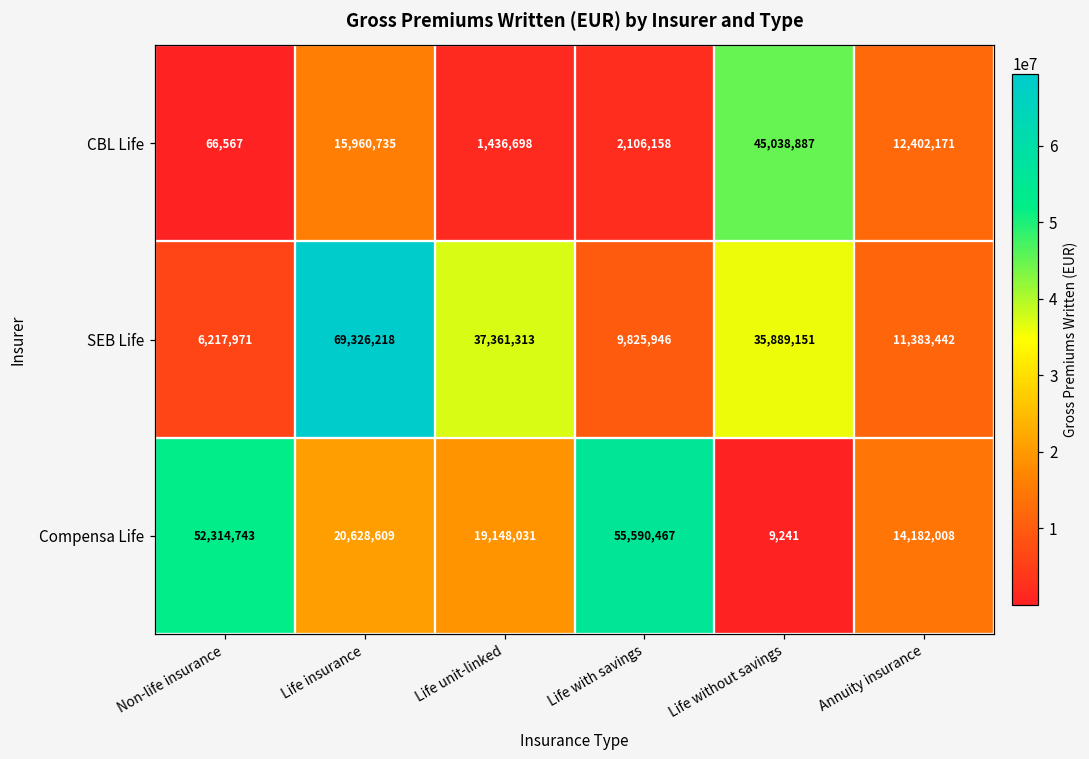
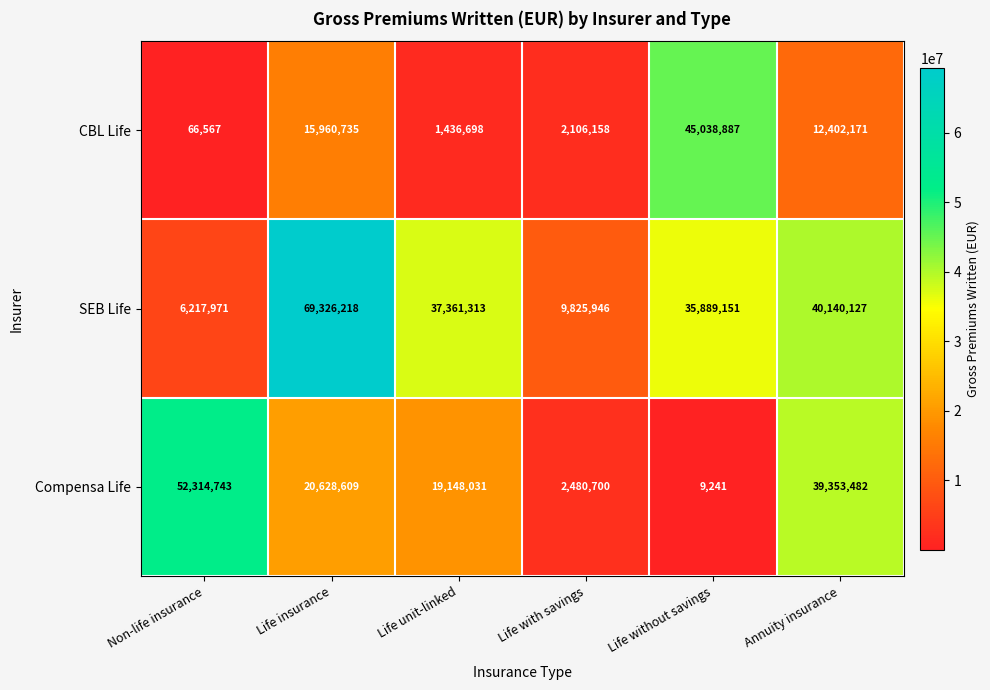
SEB Life, Annuity insurance: 11,383,442 -> 40,140,127
Compensa Life, Life with savings: 55,590,467 -> 2,480,700
Compensa Life, Annuity insurance: 14,182,008 -> 39,353,482
